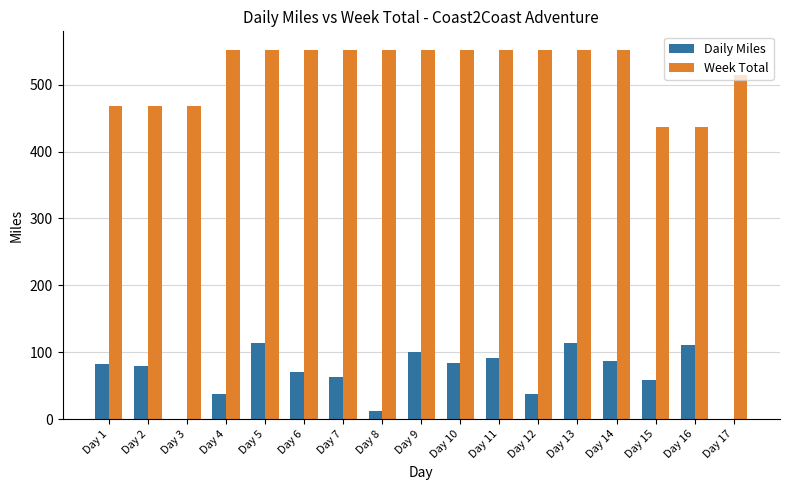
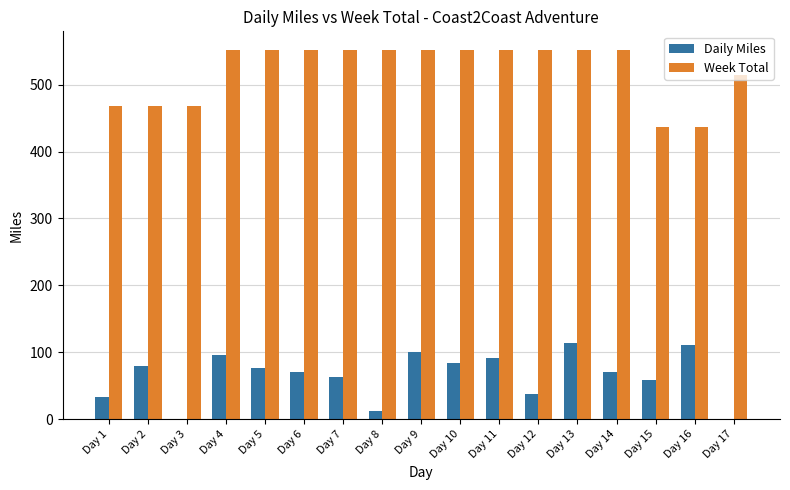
Daily Miles, Day 1: 80 -> 30
Daily Miles, Day 4: 40 -> 100
Daily Miles, Day 5: 110 -> 80
Daily Miles, Day 14: 90 -> 70
